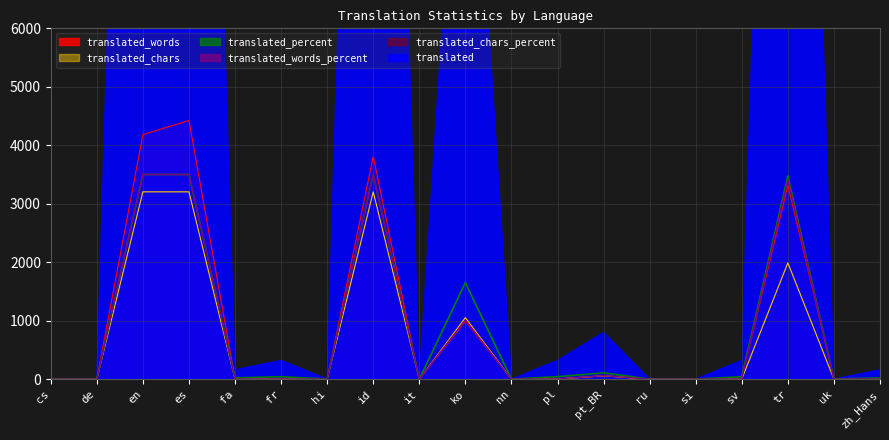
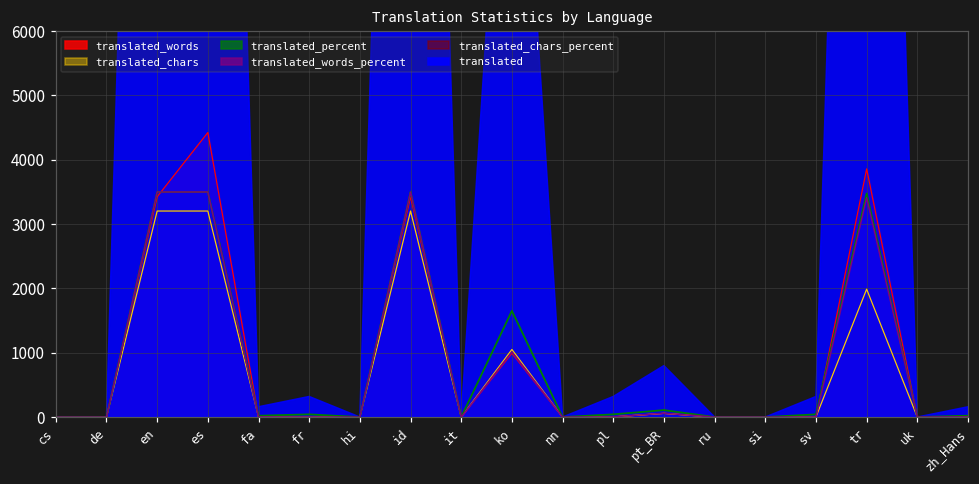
translated_words, en: 4200 -> 3400
translated_words, id: 3800 -> 3400
translated_words, tr: 3300 -> 3900
